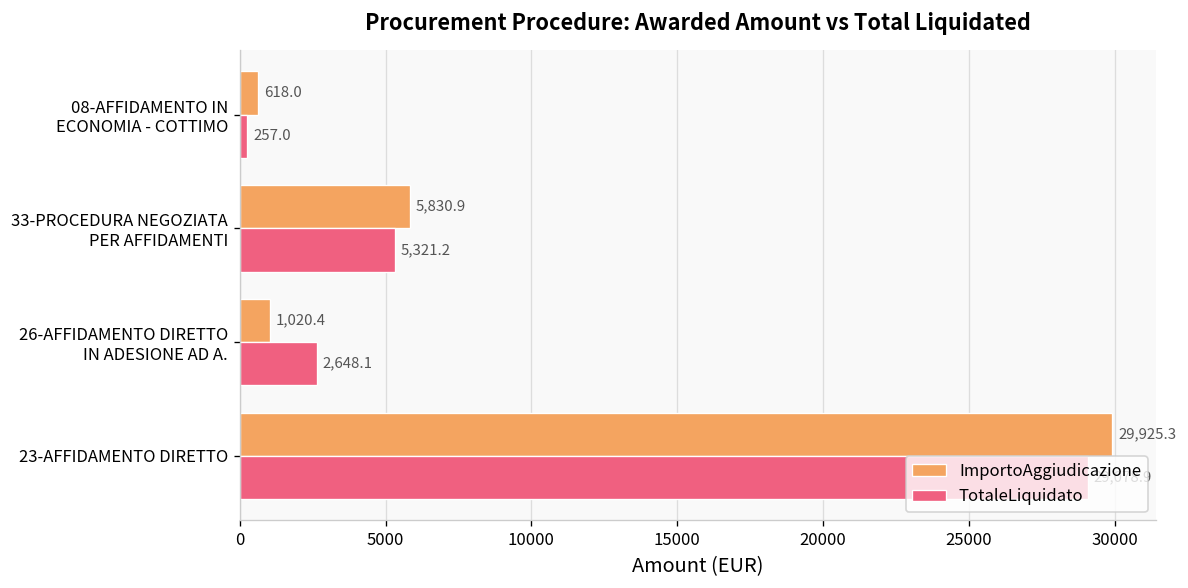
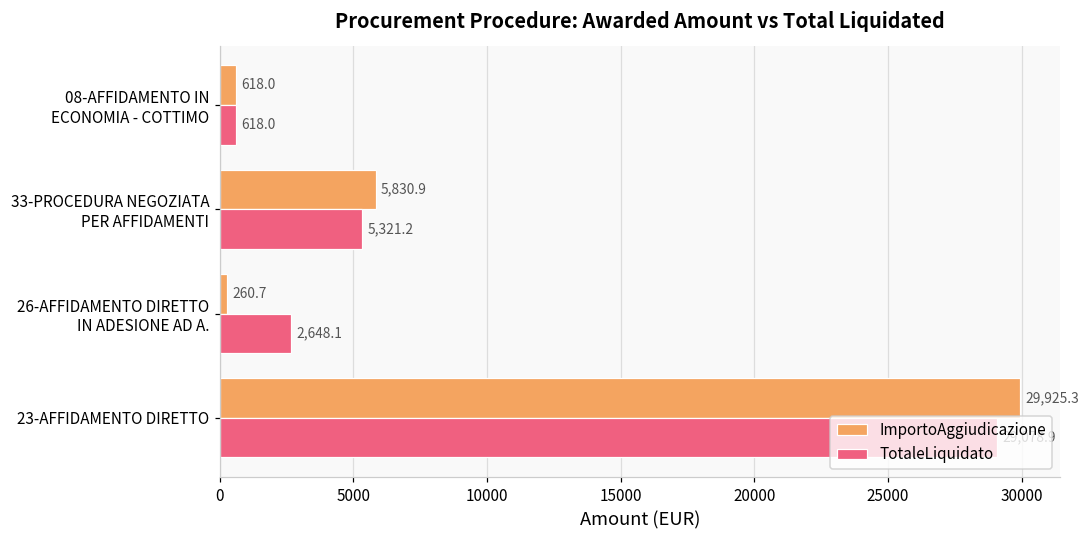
TotaleLiquidato, 08-AFFIDAMENTO IN ECONOMIA - COTTIMO: 257.0 -> 618.0
ImportoAggiudicazione, 26-AFFIDAMENTO DIRETTO IN ADESIONE AD A.: 1,020.4 -> 260.7
